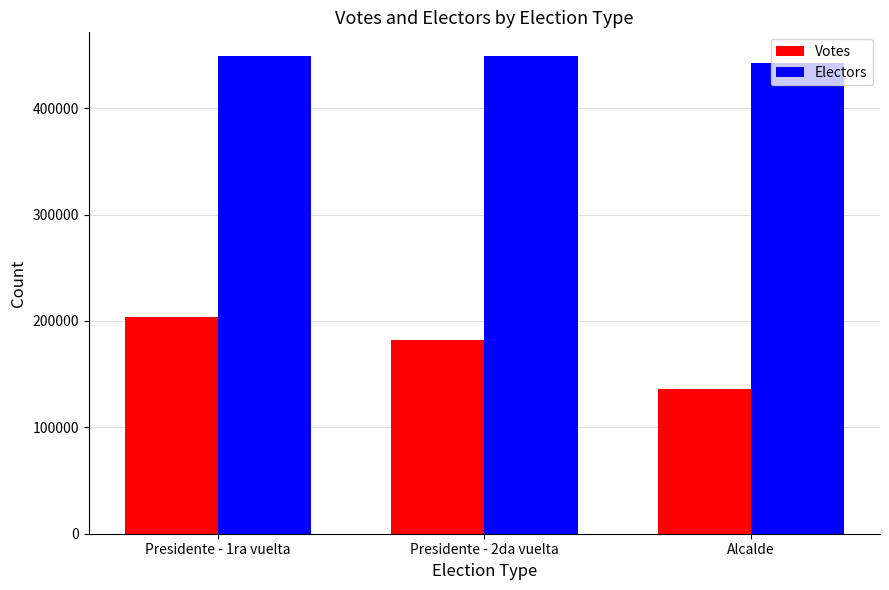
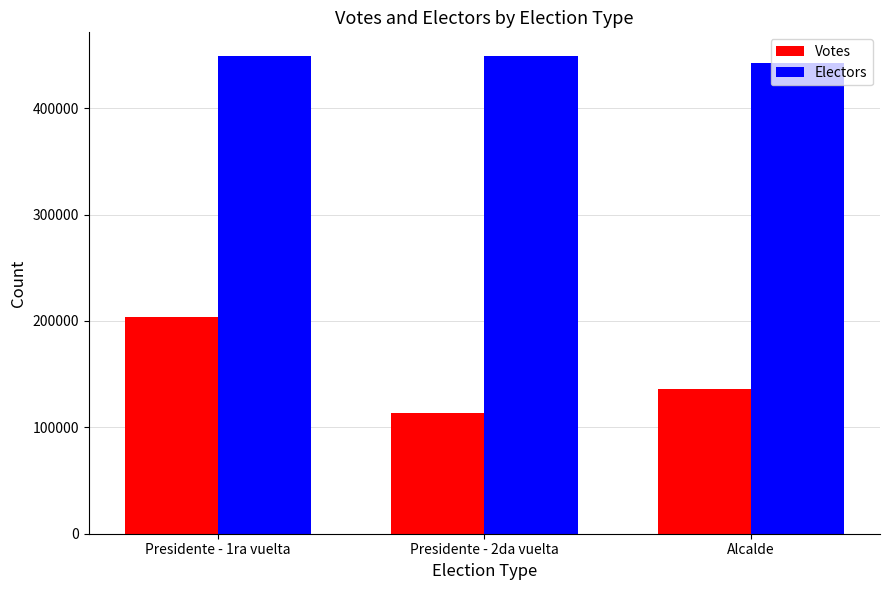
Votes, Presidente - 2da vuelta: 182000 -> 113000
